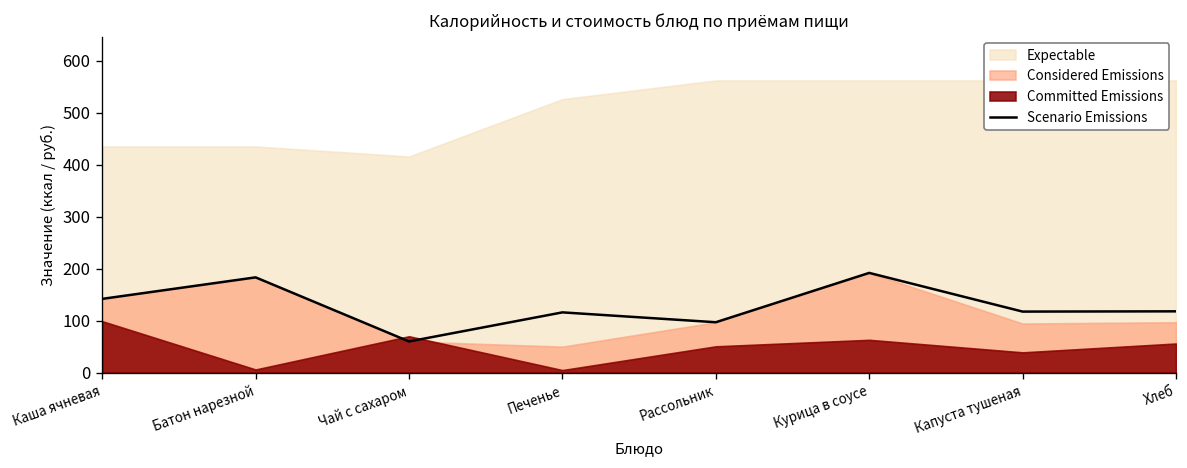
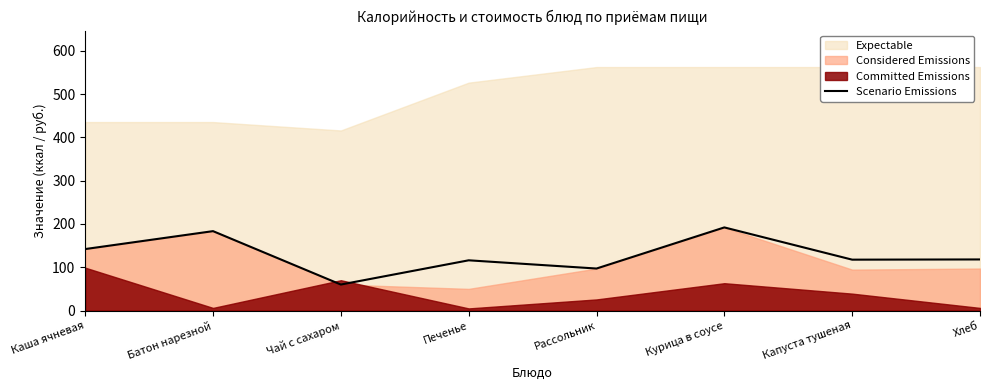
Committed Emissions, Рассольник: 50 -> 30
Committed Emissions, Хлеб: 60 -> 10
